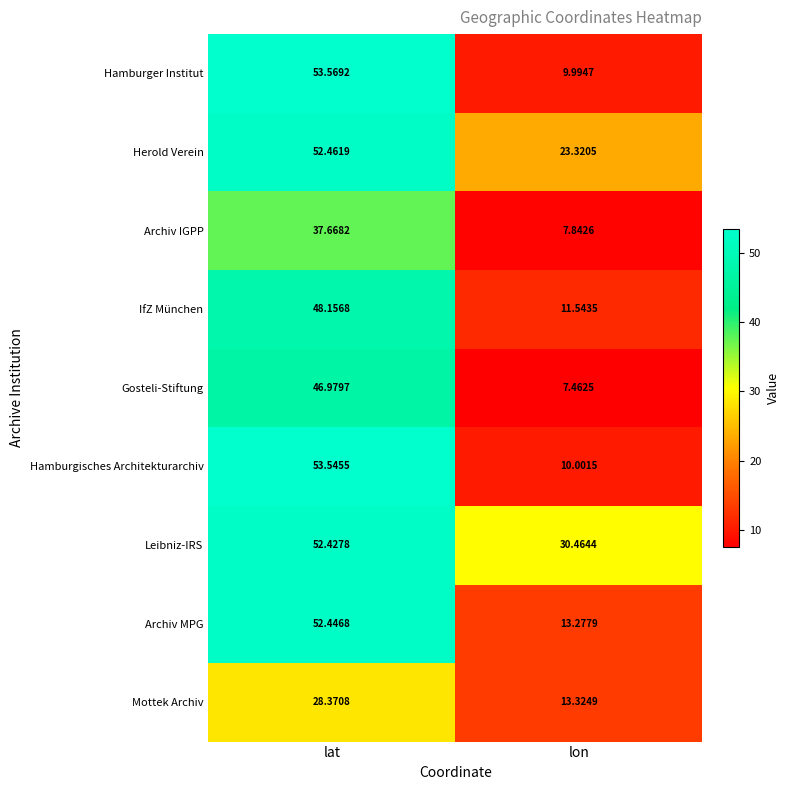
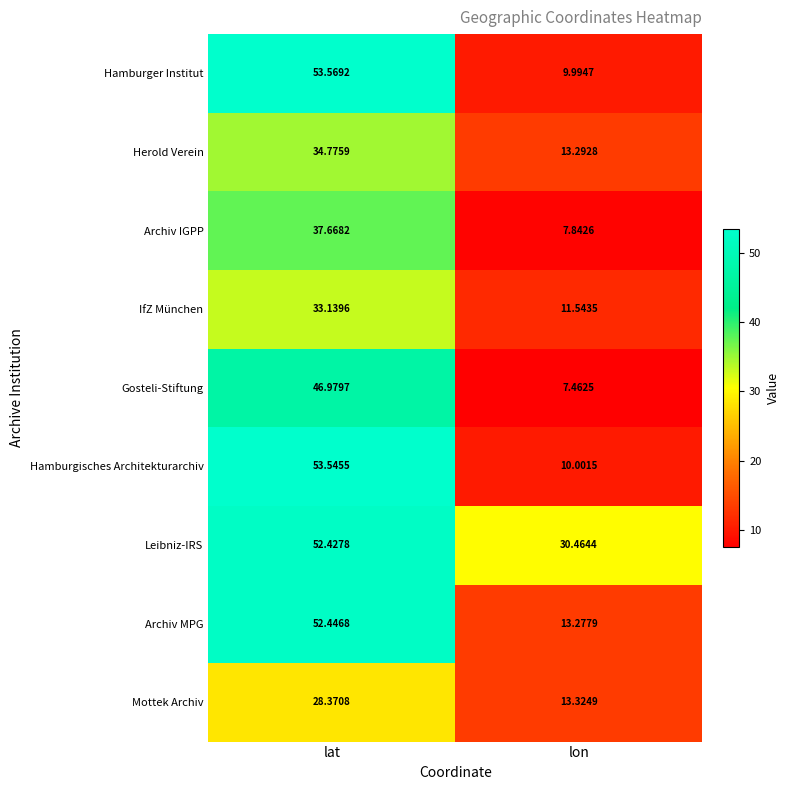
Herold Verein, lat: 52.4619 -> 34.7759
Herold Verein, lon: 23.3205 -> 13.2928
IfZ München, lat: 48.1568 -> 33.1396
